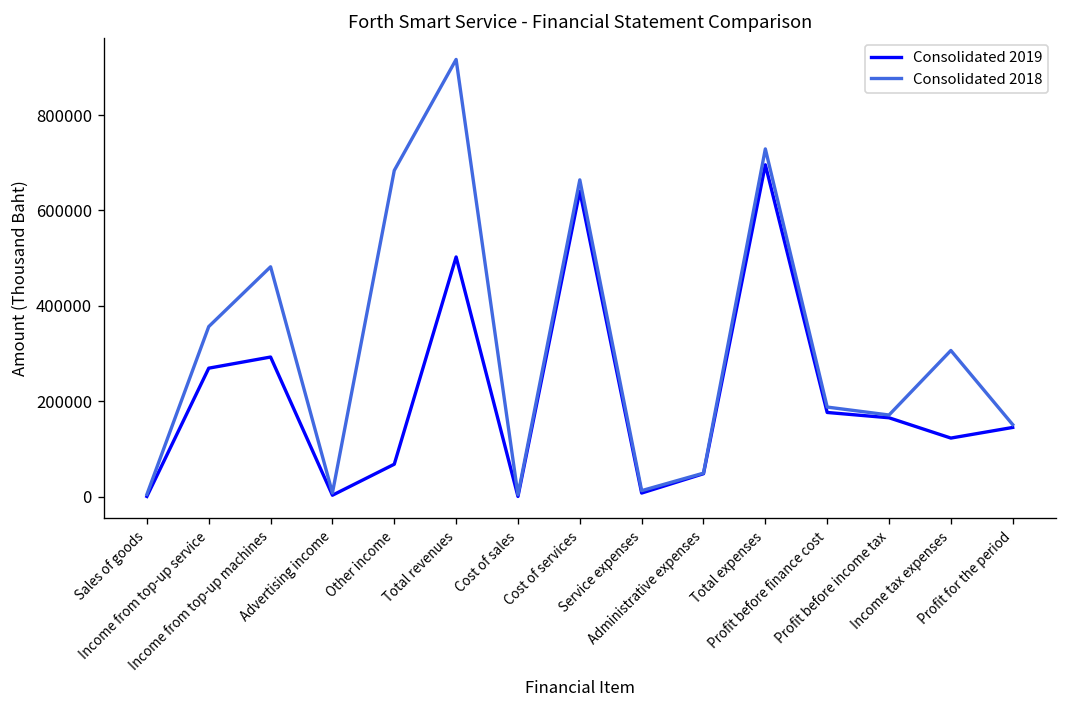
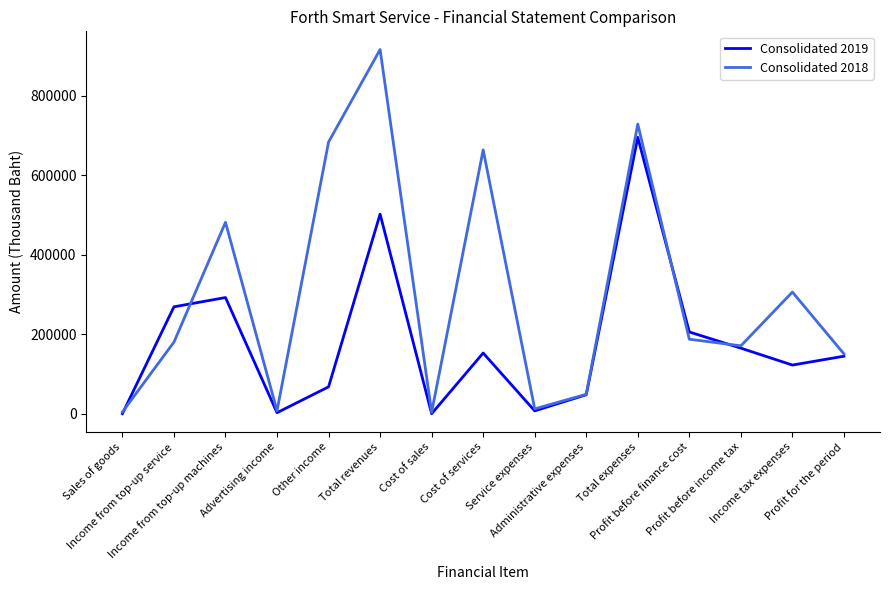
Consolidated 2018, Income from top-up service: 360000 -> 180000
Consolidated 2019, Cost of services: 640000 -> 150000
Consolidated 2019, Profit before finance cost: 180000 -> 210000
